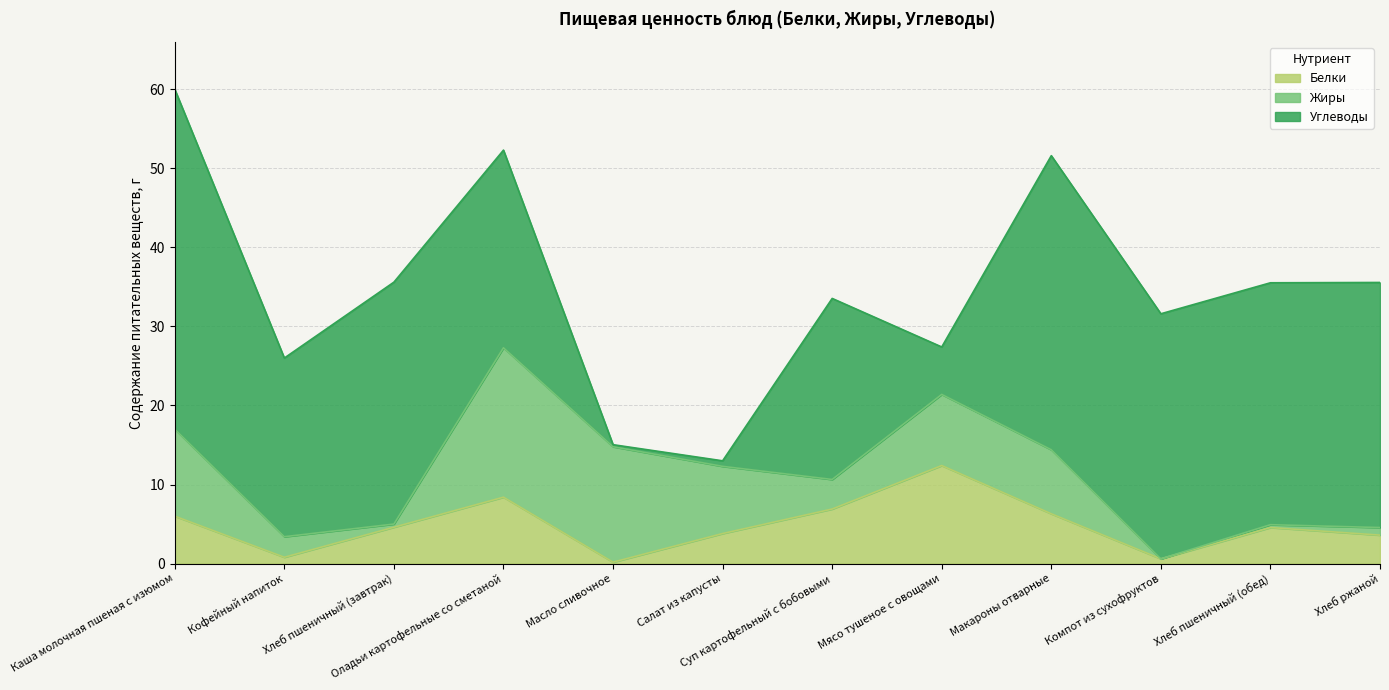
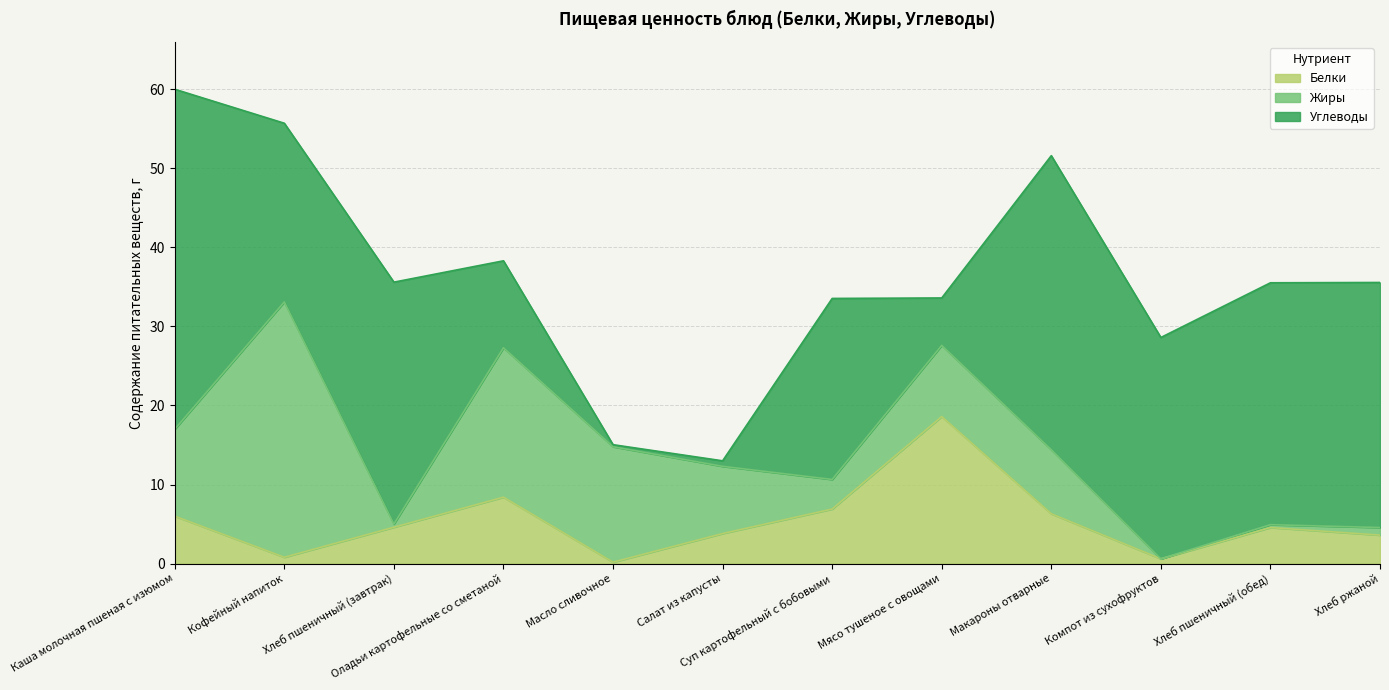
Жиры, Кофейный напиток: 3 -> 32
Углеводы, Оладьи картофельные со сметаной: 25 -> 11
Белки, Мясо тушеное с овощами: 12 -> 19
Углеводы, Компот из сухофруктов: 31 -> 28
